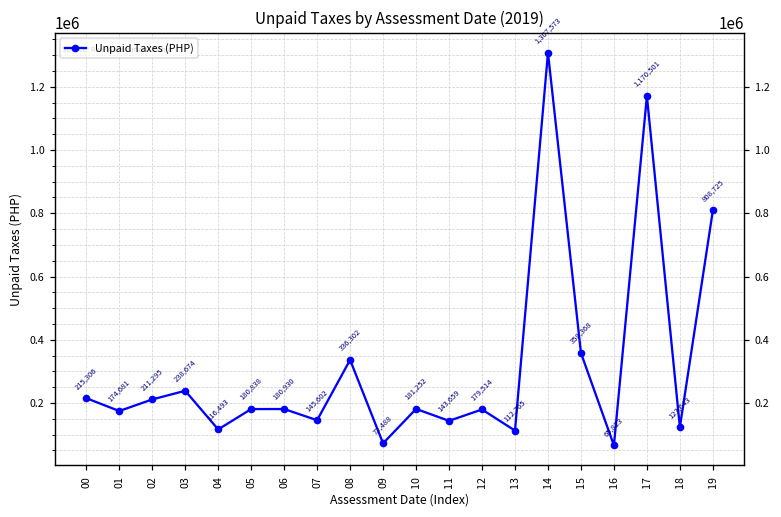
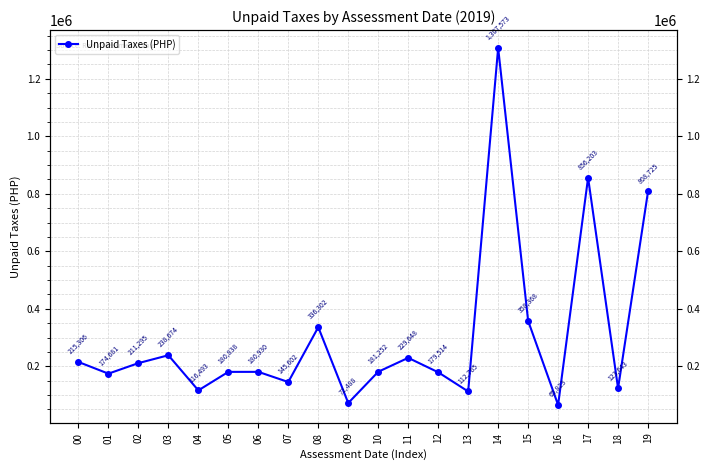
11: 143,659 -> 229,648
17: 1,170,501 -> 856,203
